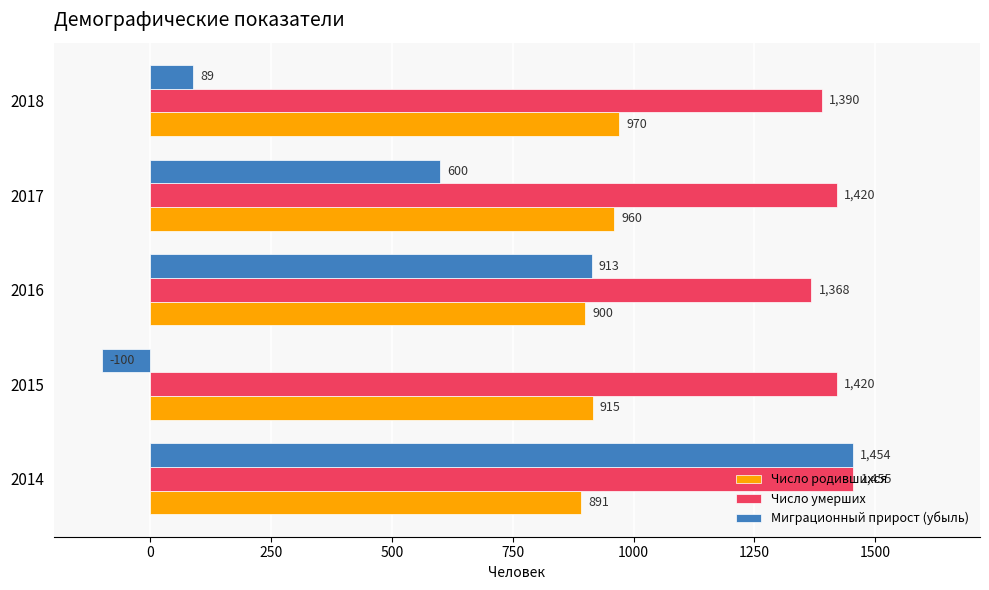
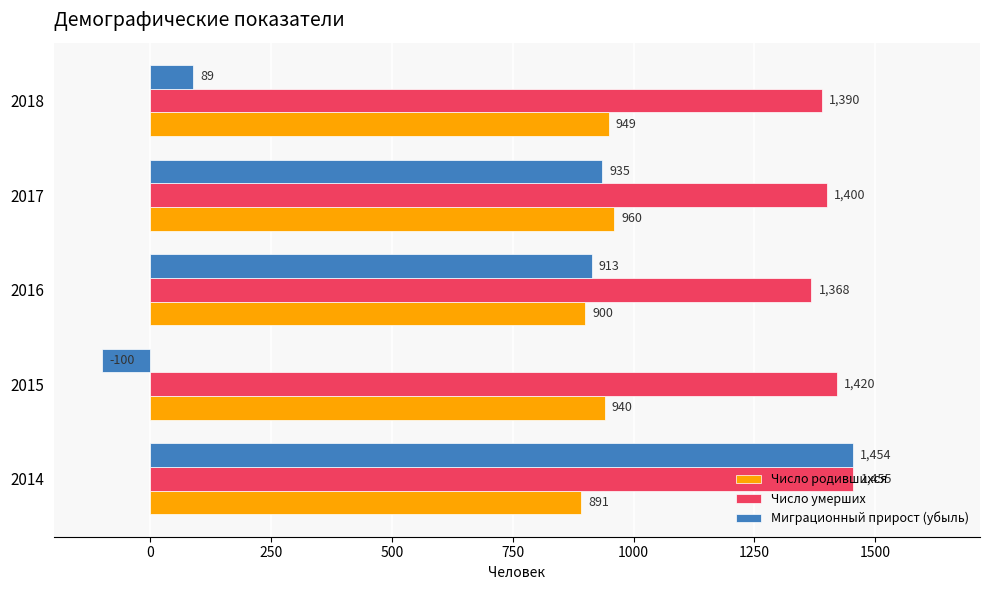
Число родившихся, 2018: 970 -> 949
Миграционный прирост (убыль), 2017: 600 -> 935
Число умерших, 2017: 1,420 -> 1,400
Число родившихся, 2015: 915 -> 940
